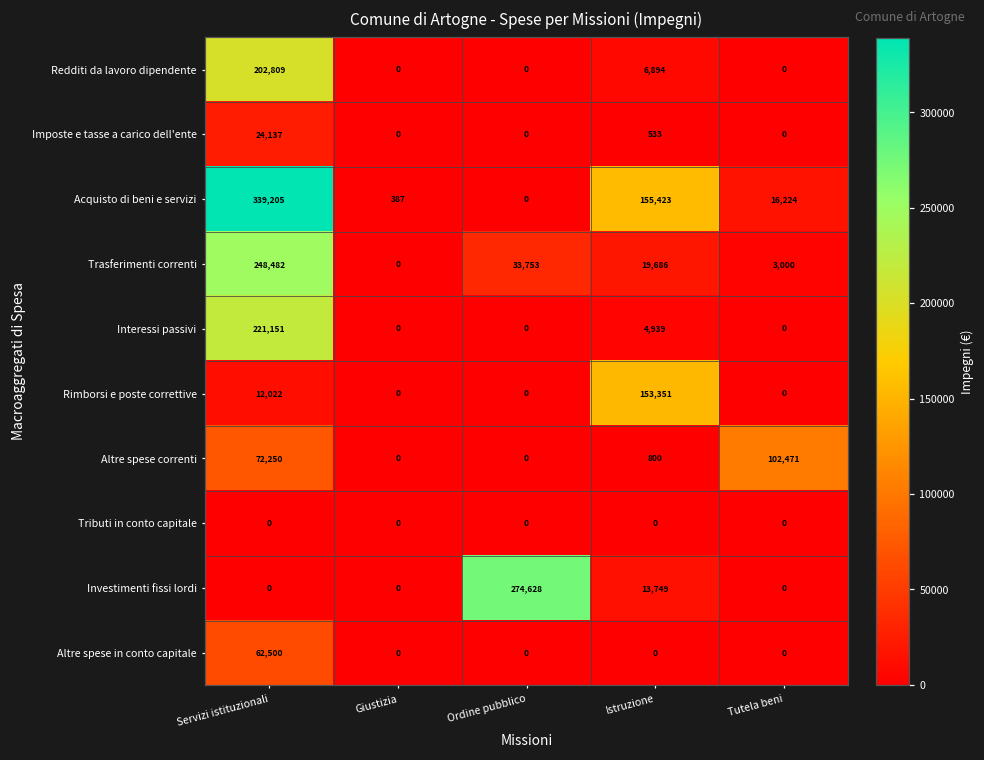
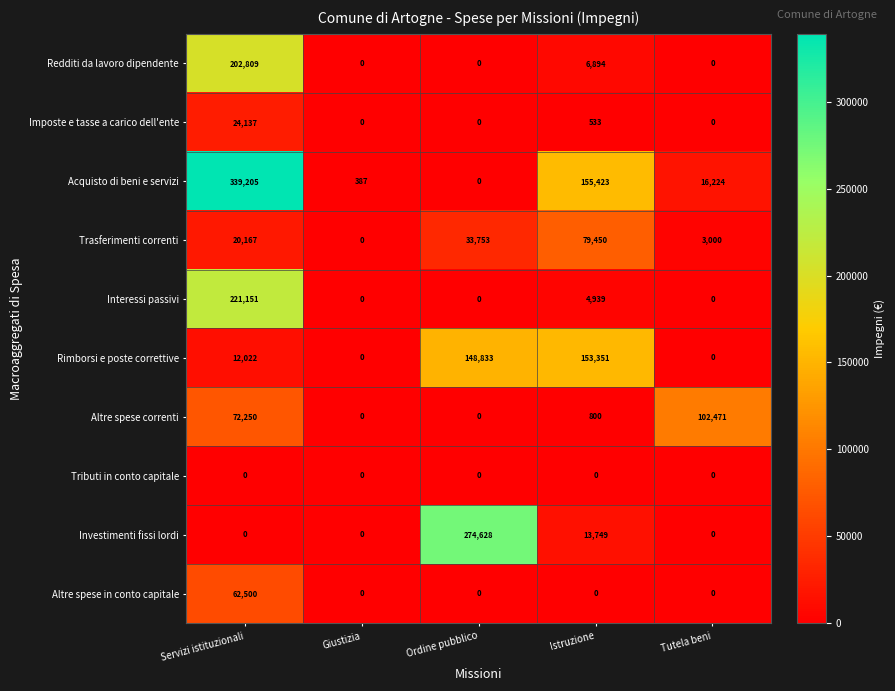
Trasferimenti correnti, Servizi istituzionali: 248,482 -> 20,167
Trasferimenti correnti, Istruzione: 19,686 -> 79,450
Rimborsi e poste correttive, Ordine pubblico: 0 -> 148,833
